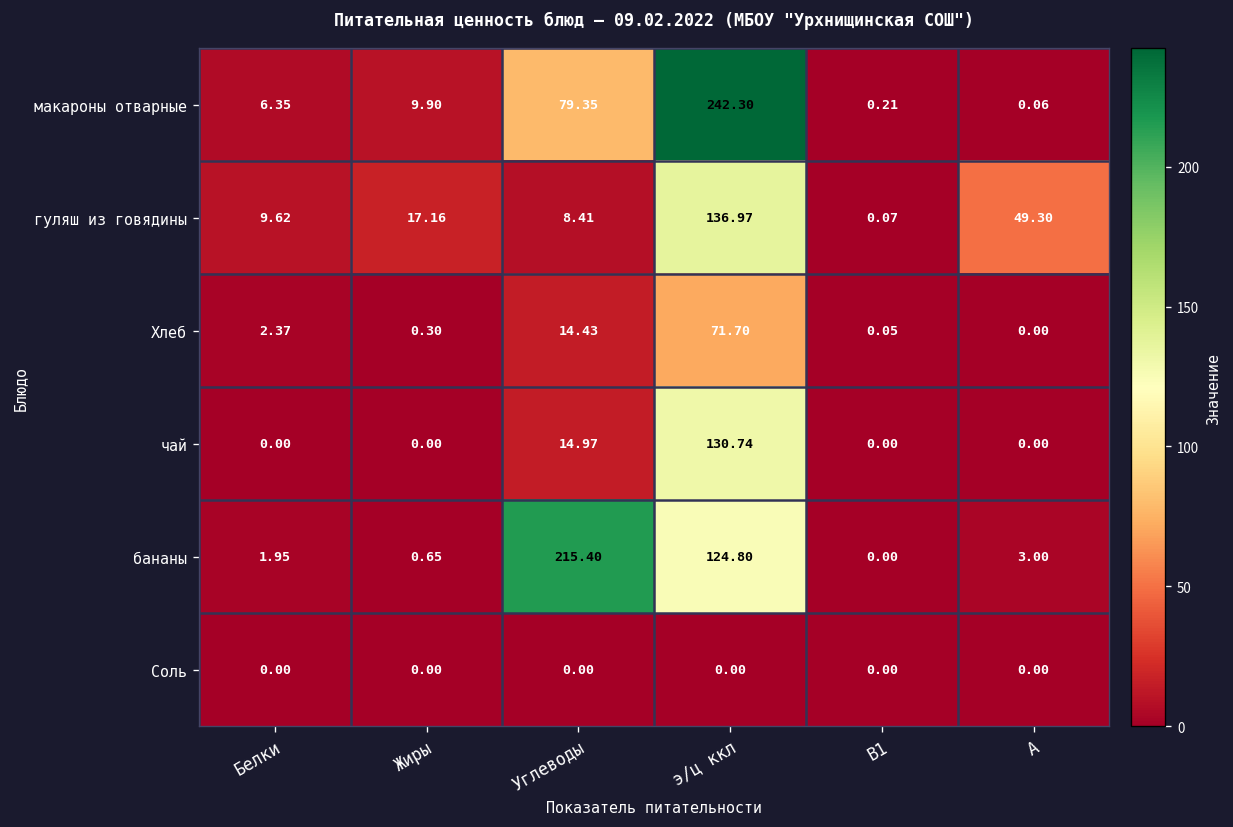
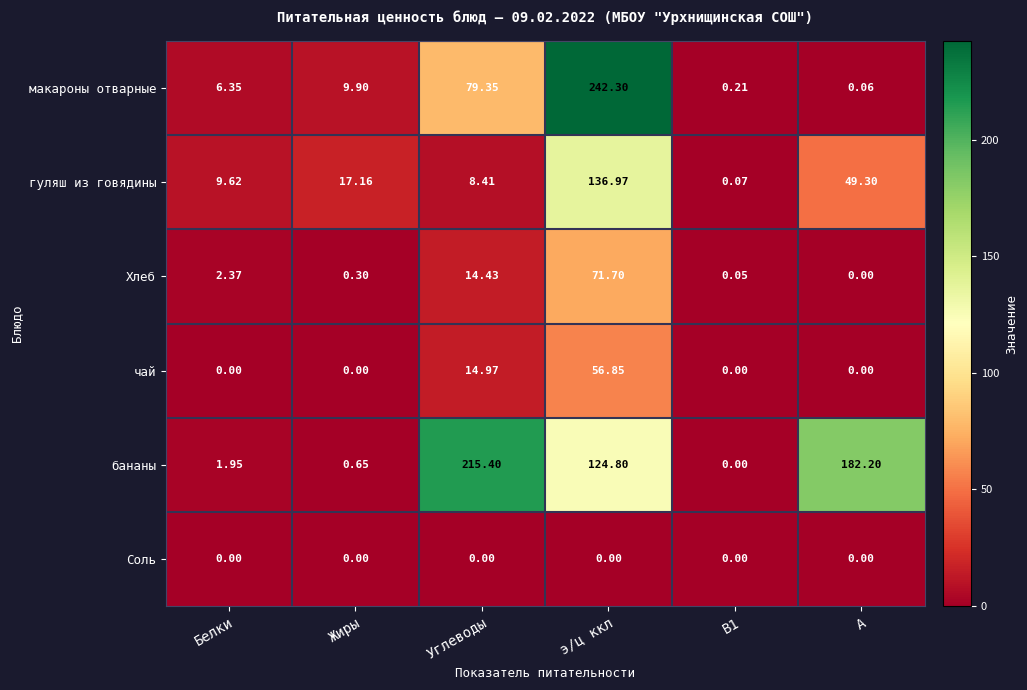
чай, э/ц ккл: 130.74 -> 56.85
бананы, А: 3.00 -> 182.20
